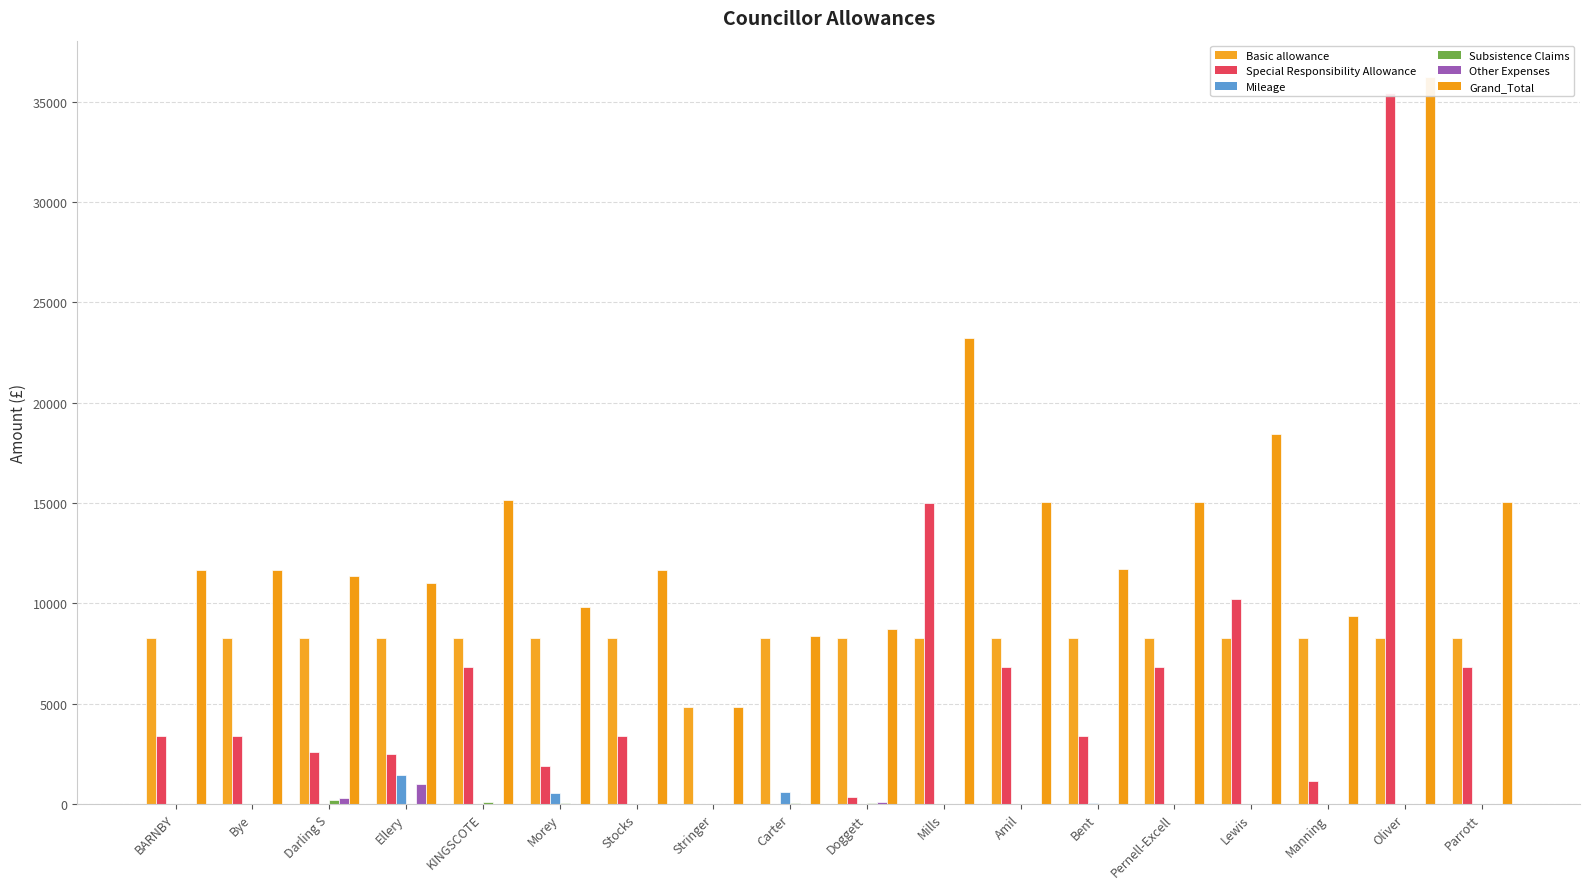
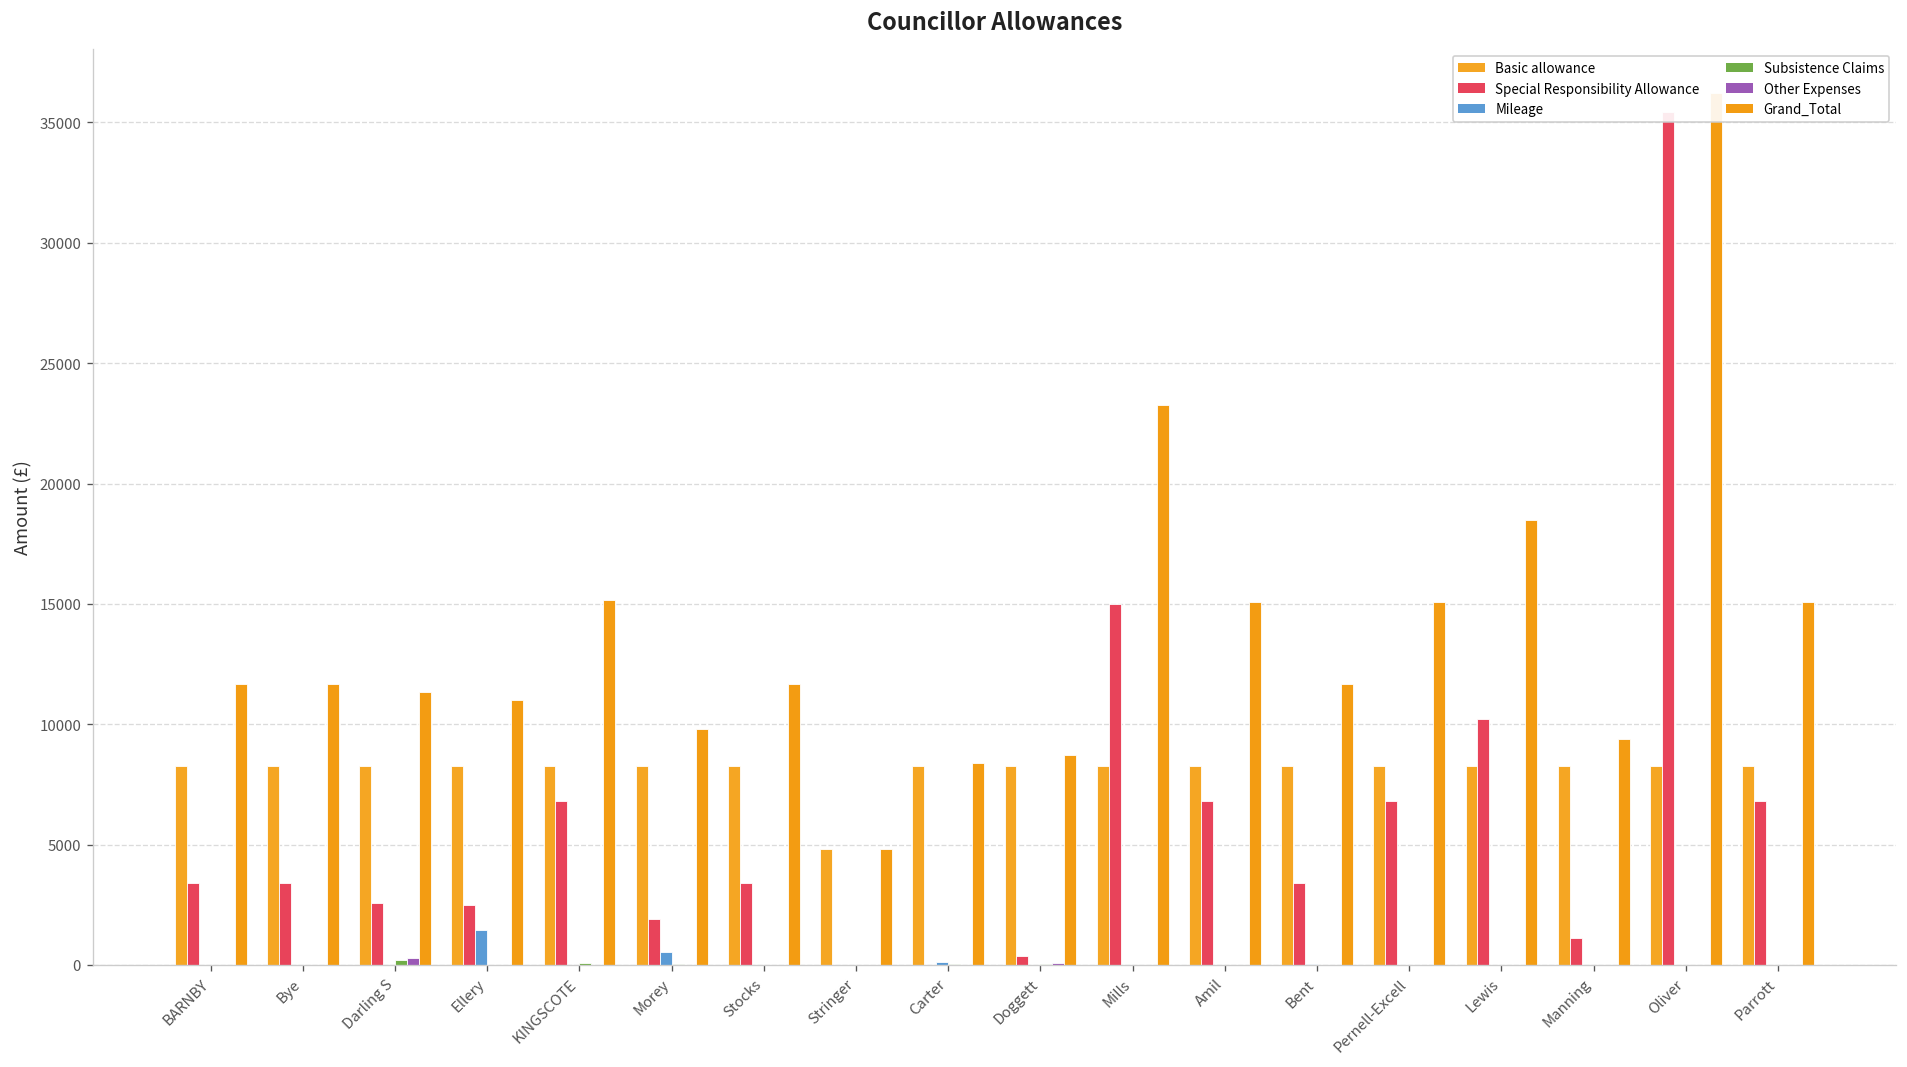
Other Expenses, Ellery: 1000 -> 0
Mileage, Carter: 600 -> 100
